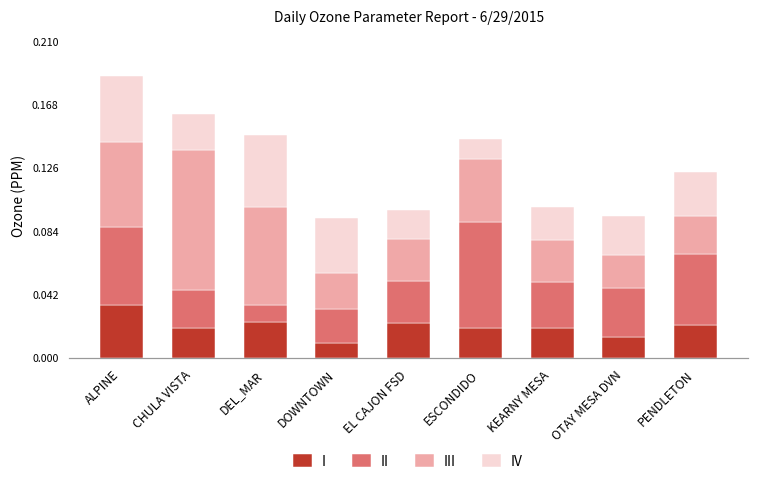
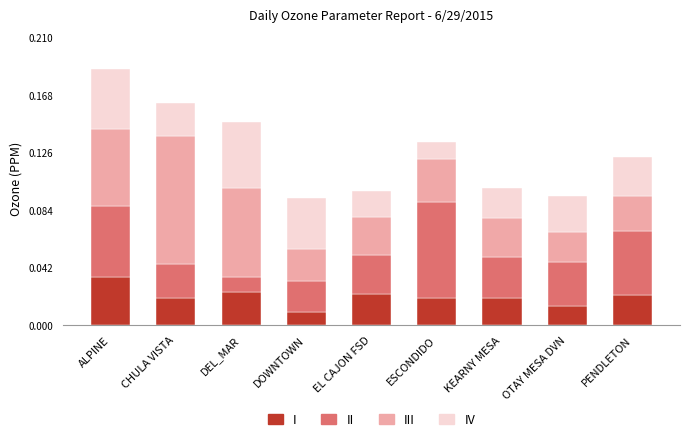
III, ESCONDIDO: 0.042 -> 0.031
